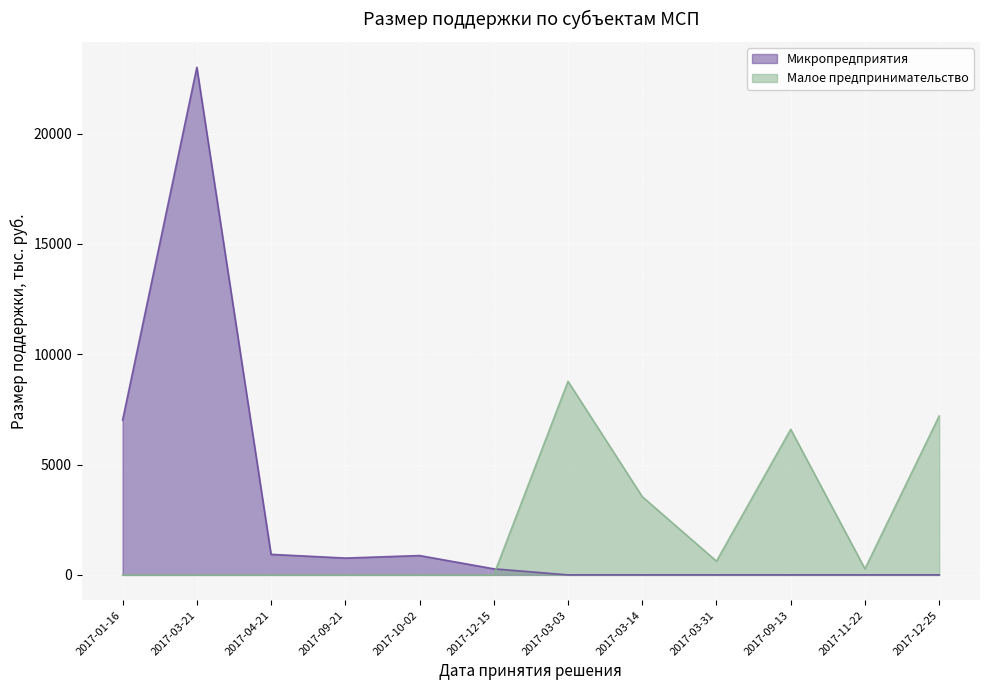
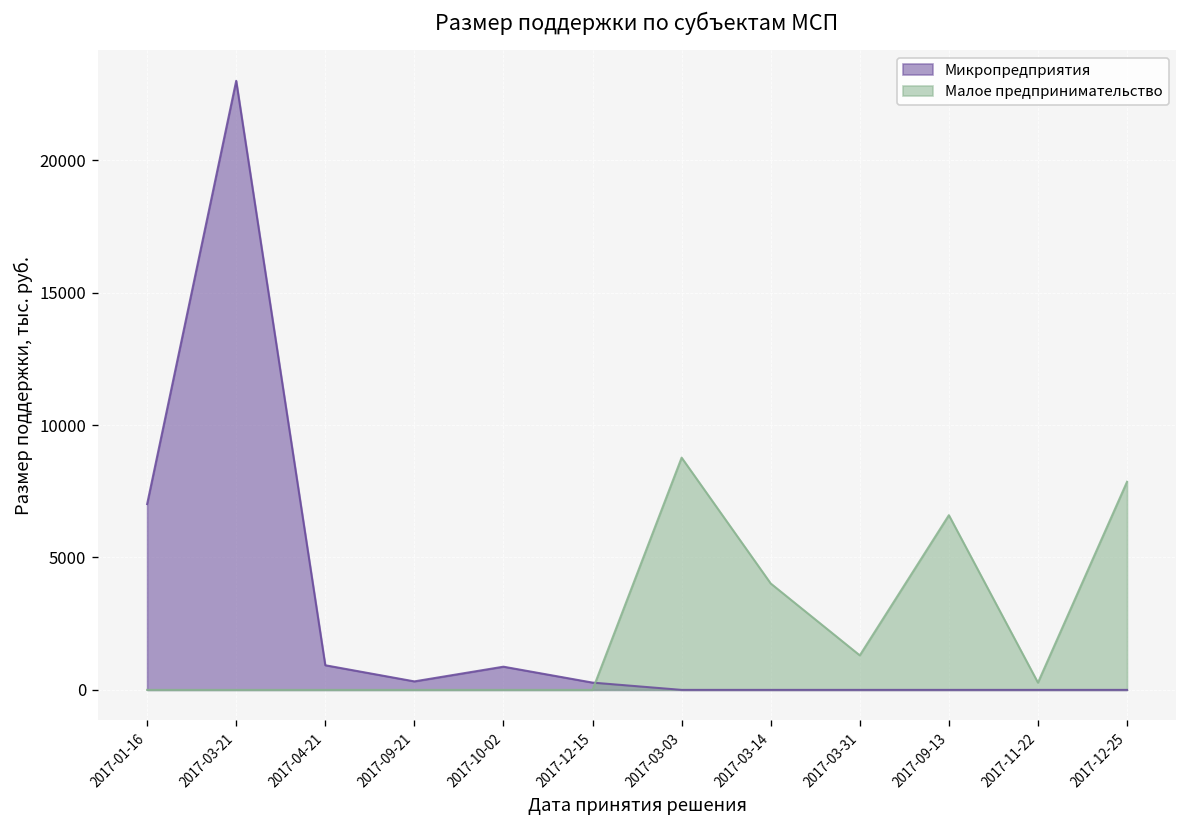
Микропредприятия, 2017-09-21: 800 -> 300
Малое предпринимательство, 2017-03-14: 3500 -> 4000
Малое предпринимательство, 2017-03-31: 600 -> 1300
Малое предпринимательство, 2017-12-25: 7200 -> 7900
